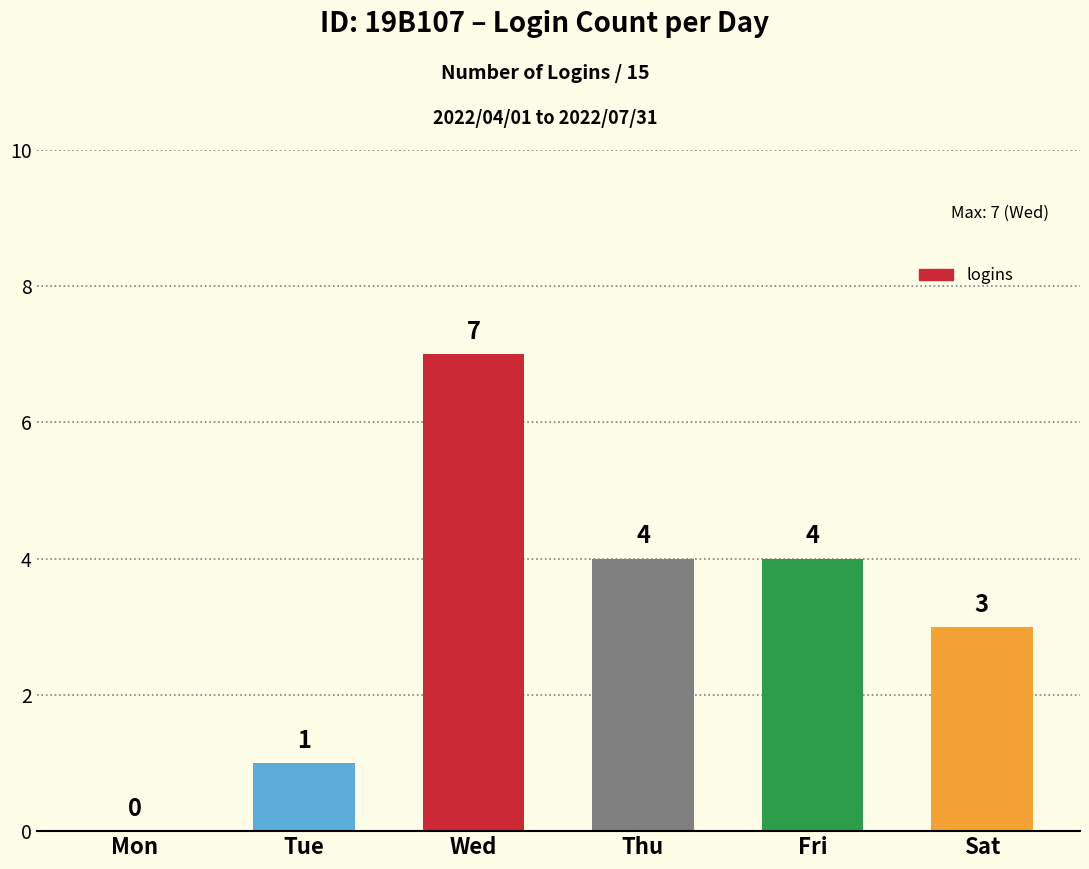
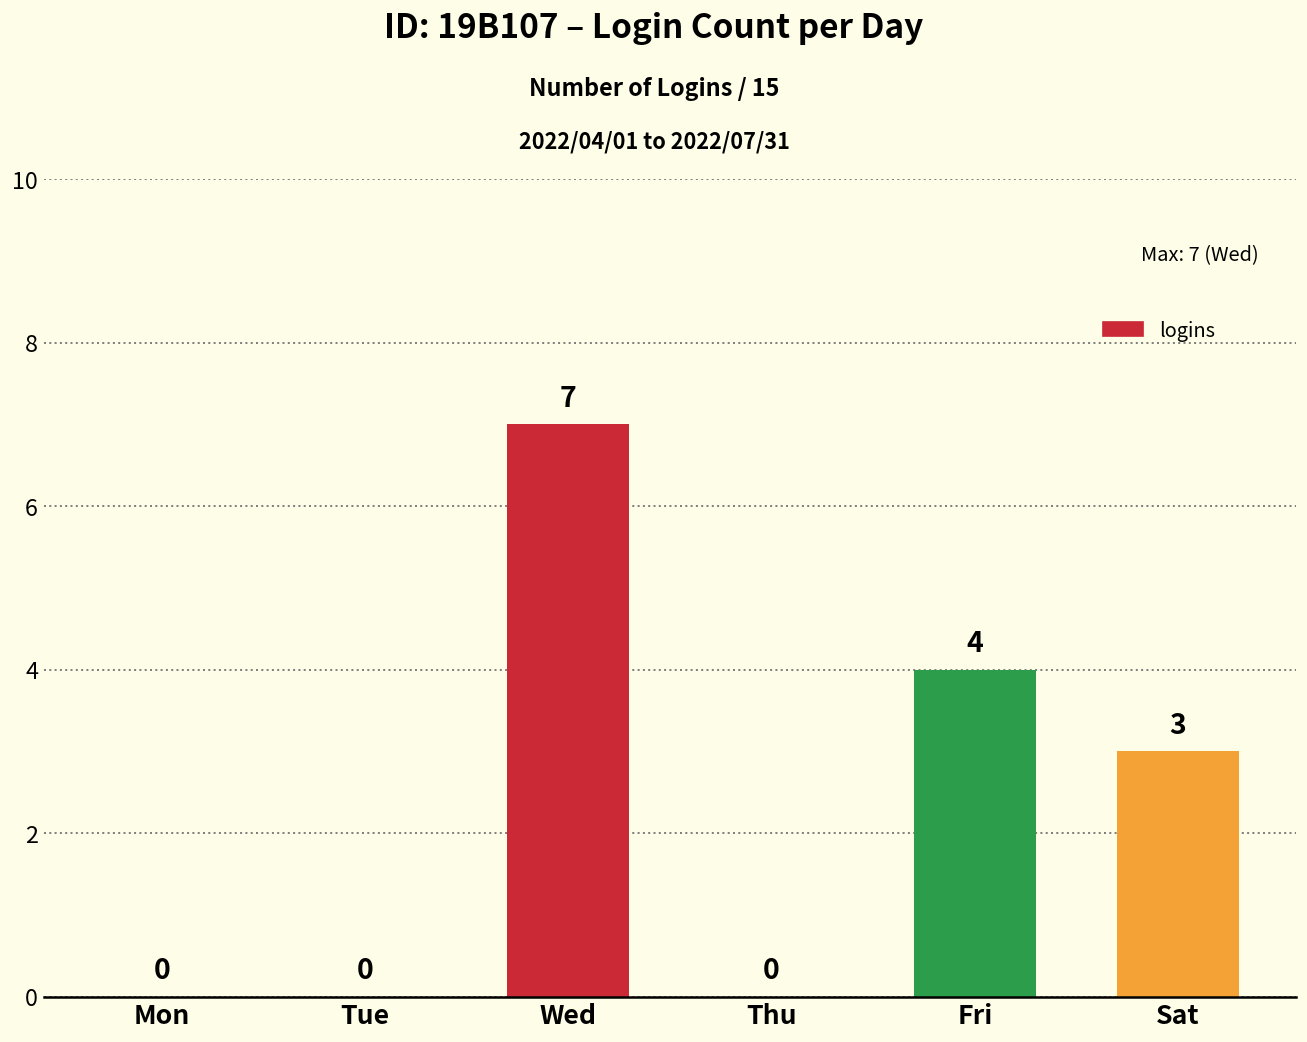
Tue: 1 -> 0
Thu: 4 -> 0
